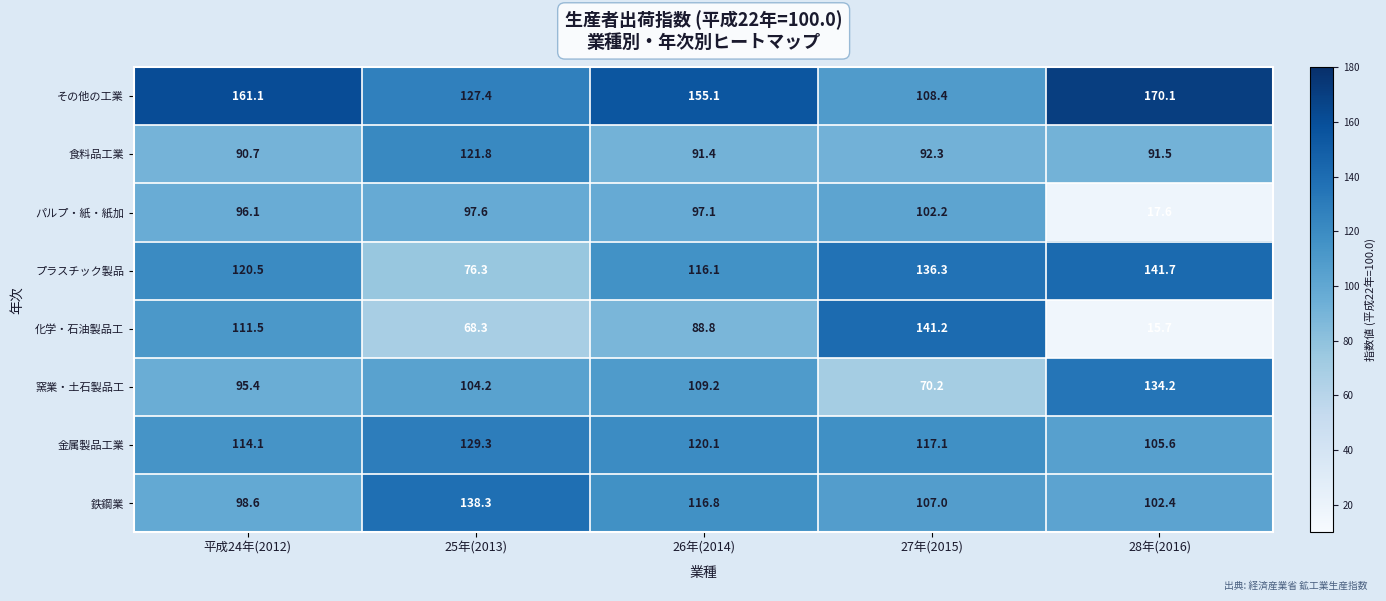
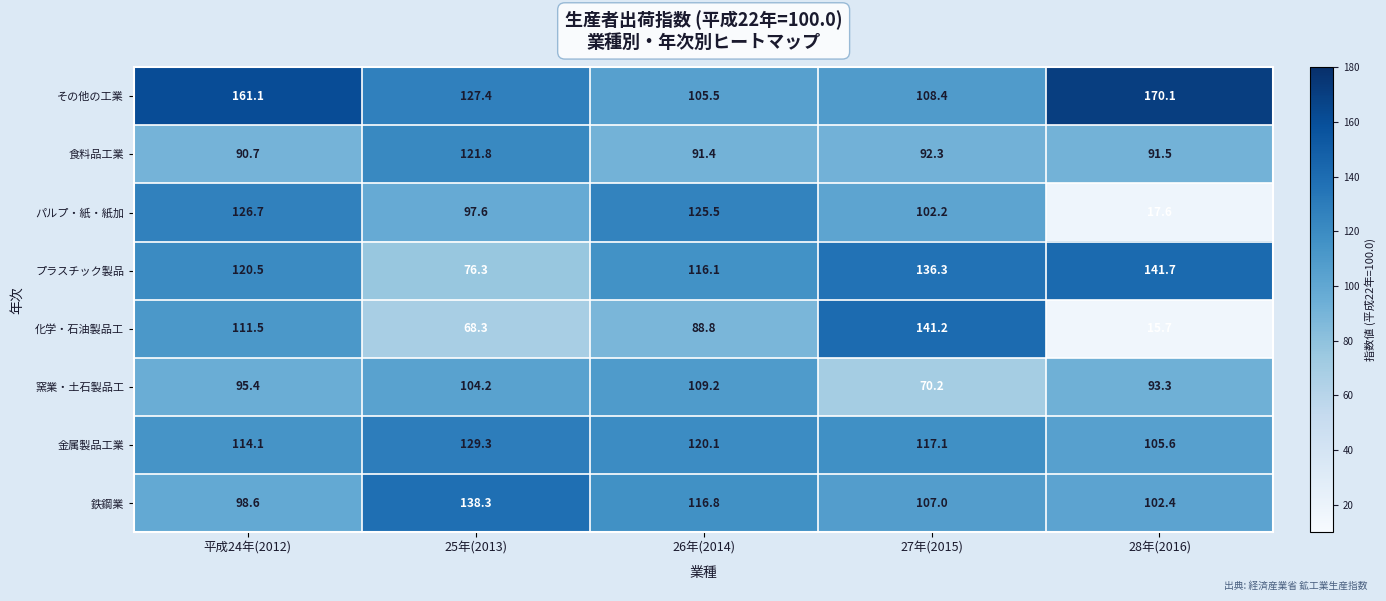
その他の工業, 26年(2014): 155.1 -> 105.5
パルプ・紙・紙加, 平成24年(2012): 96.1 -> 126.7
パルプ・紙・紙加, 26年(2014): 97.1 -> 125.5
窯業・土石製品工, 28年(2016): 134.2 -> 93.3
